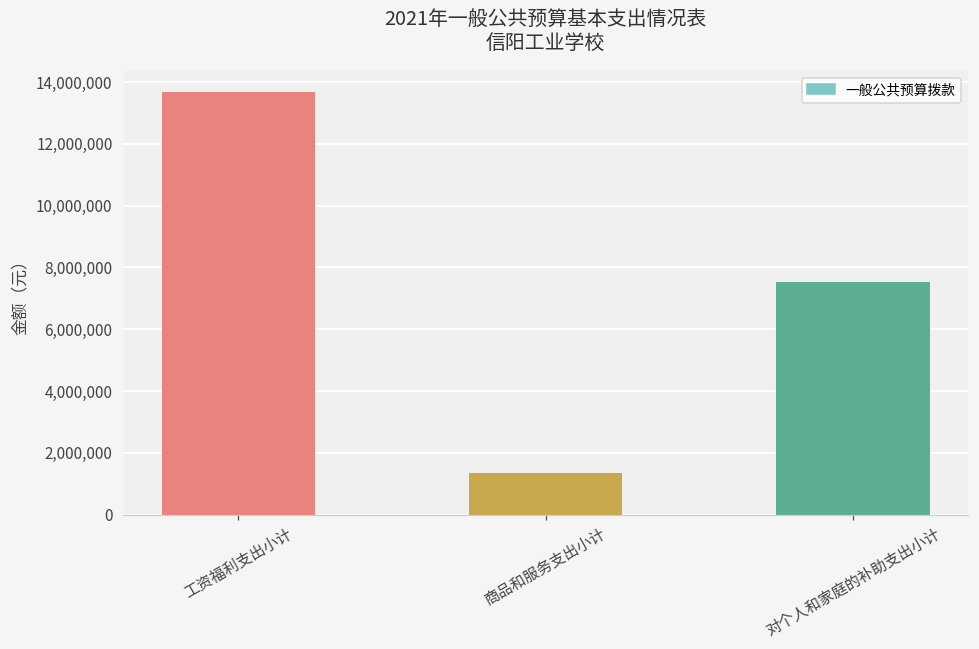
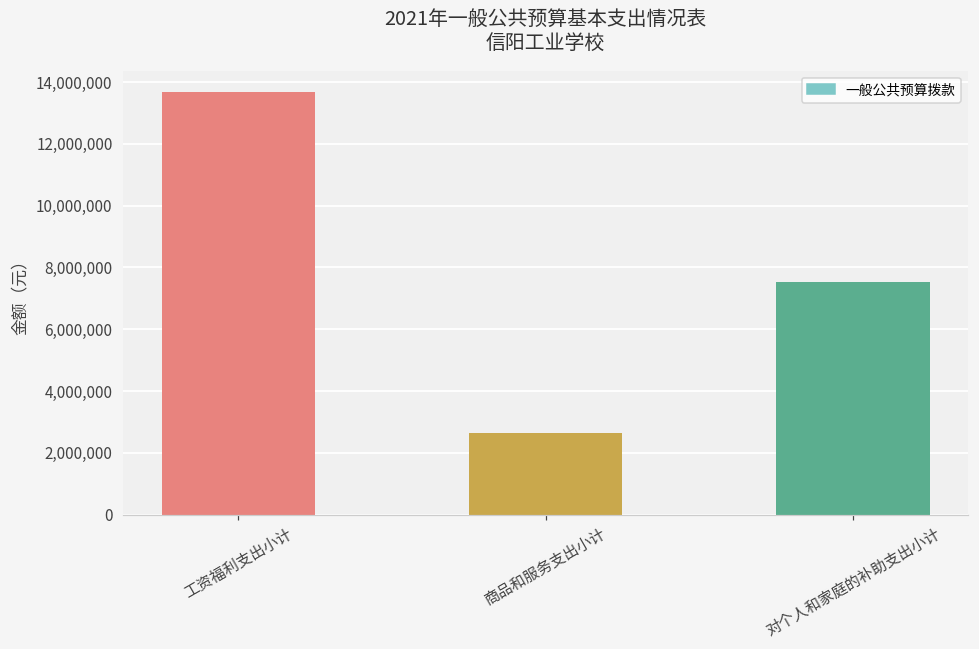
商品和服务支出小计: 1,400,000 -> 2,700,000
